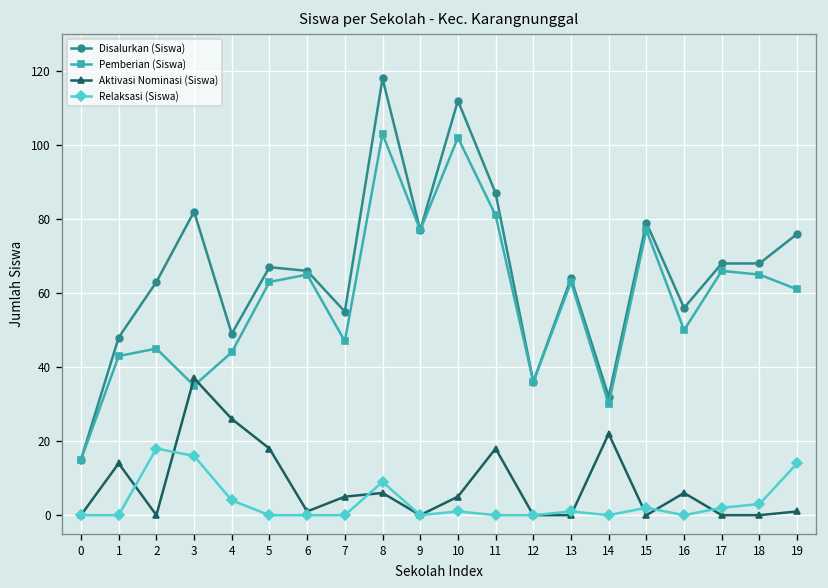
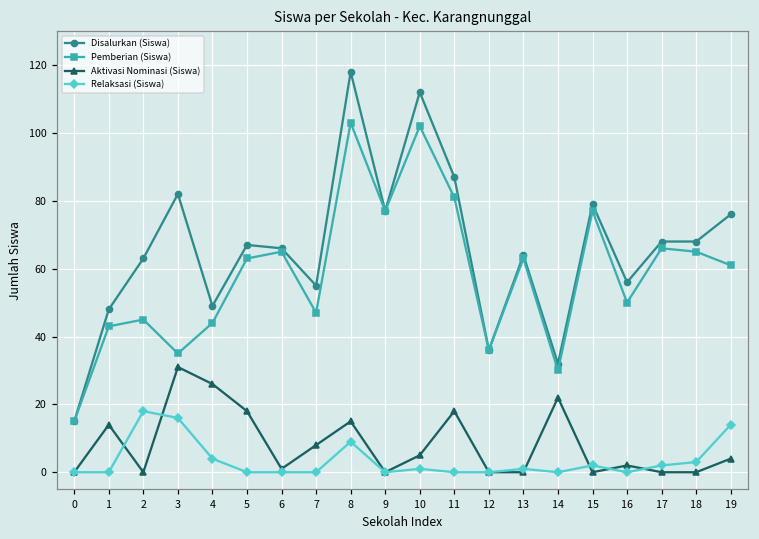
Aktivasi Nominasi (Siswa), 3: 37 -> 31
Aktivasi Nominasi (Siswa), 7: 5 -> 8
Aktivasi Nominasi (Siswa), 8: 6 -> 15
Aktivasi Nominasi (Siswa), 16: 6 -> 2
Aktivasi Nominasi (Siswa), 19: 1 -> 4
